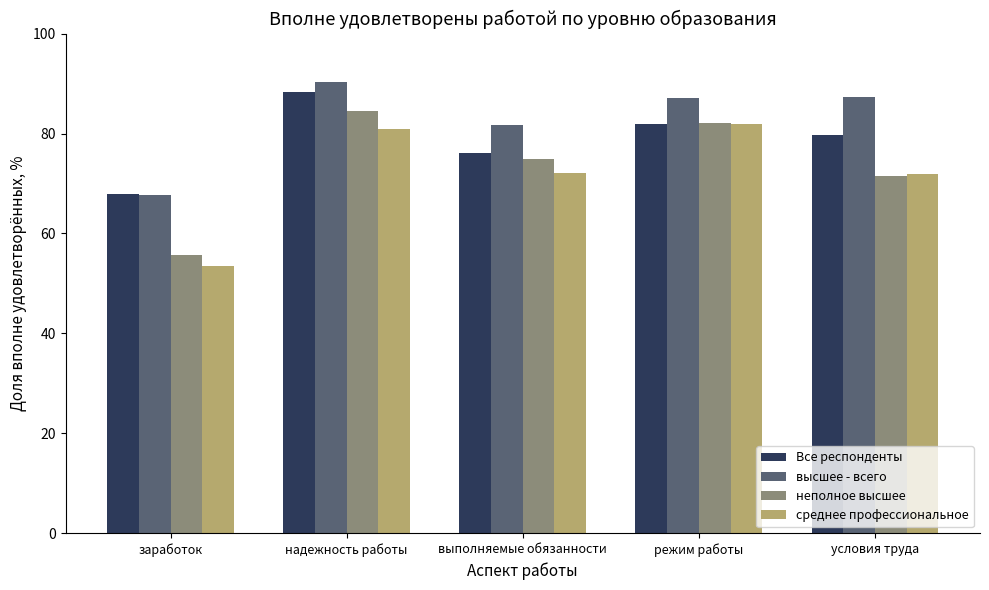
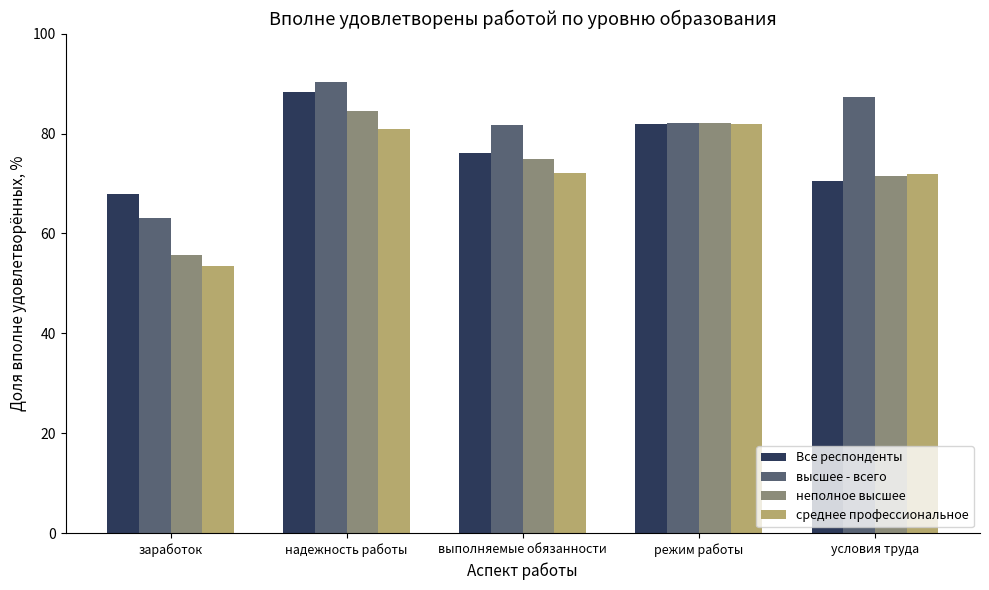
высшее - всего, заработок: 68 -> 63
высшее - всего, режим работы: 87 -> 82
Все респонденты, условия труда: 80 -> 70
